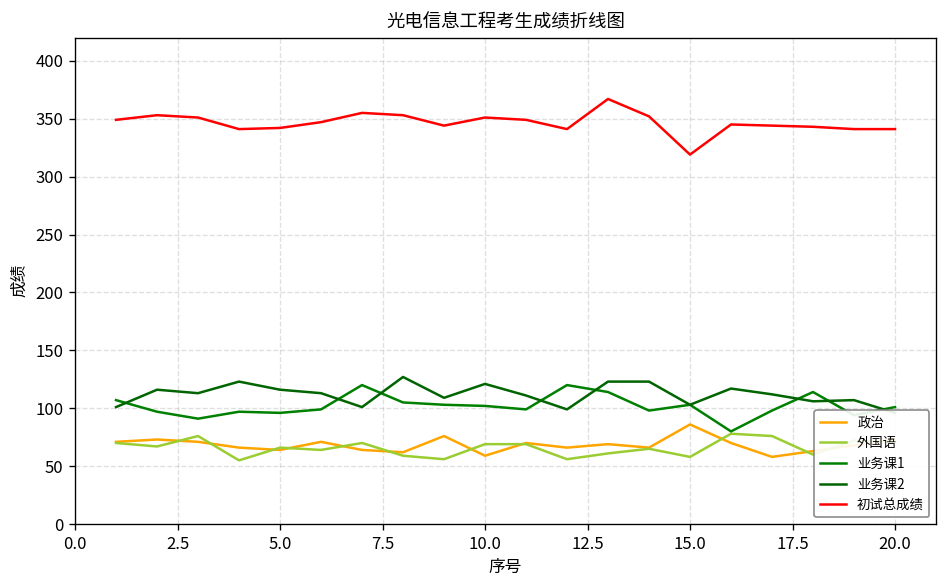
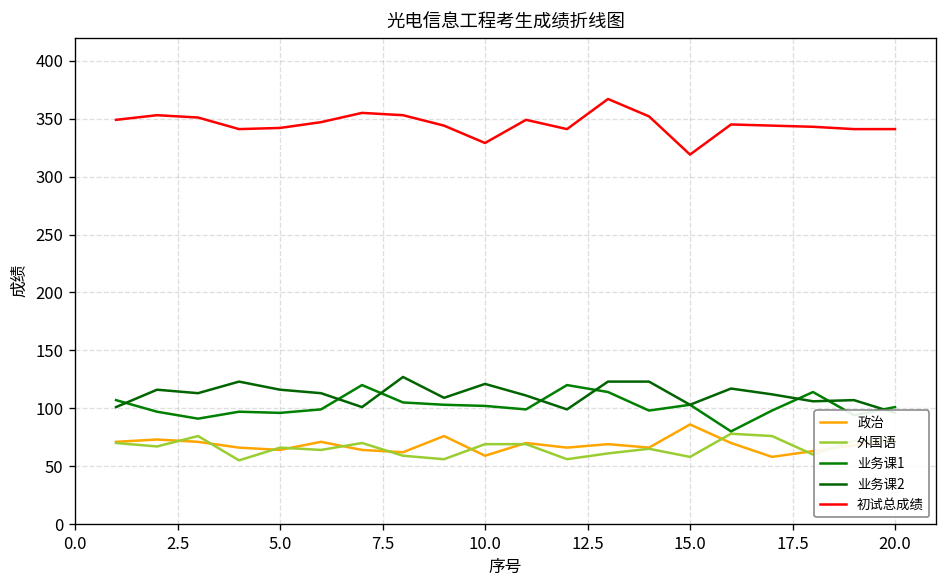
初试总成绩, 10.0: 350 -> 330
